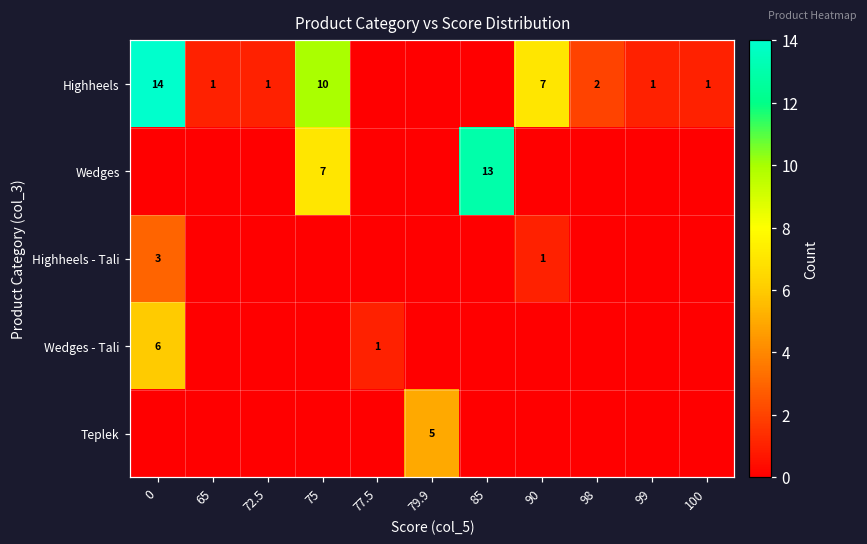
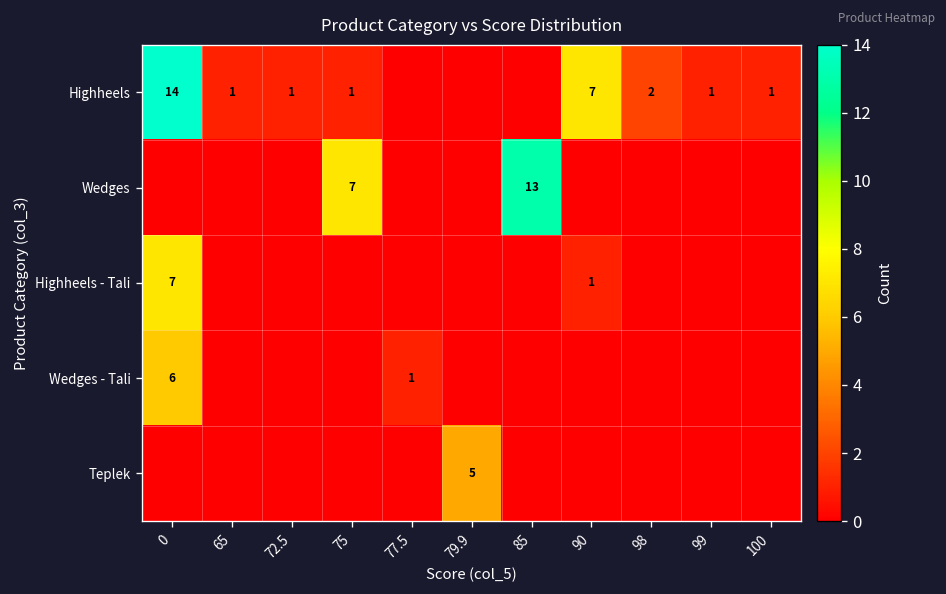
Highheels, 75: 10 -> 1
Highheels - Tali, 0: 3 -> 7
